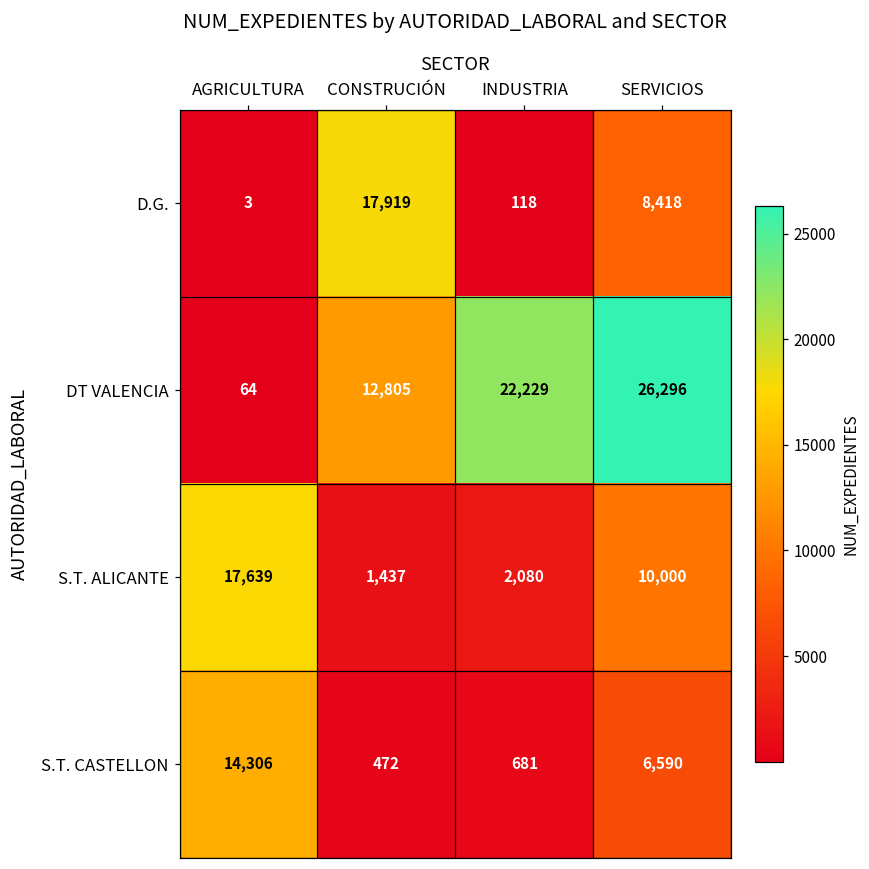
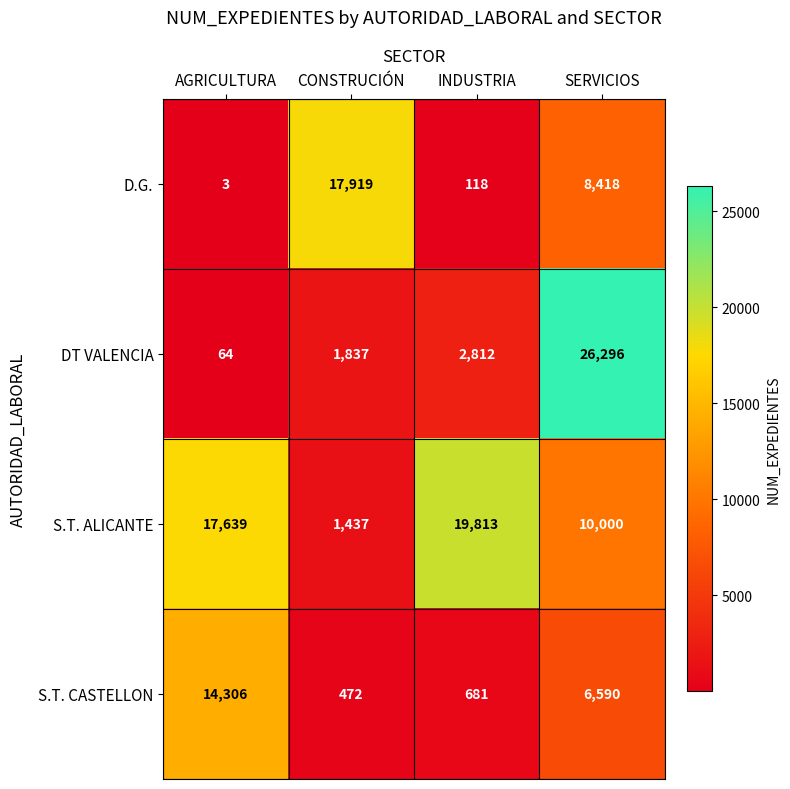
DT VALENCIA, CONSTRUCIÓN: 12,805 -> 1,837
DT VALENCIA, INDUSTRIA: 22,229 -> 2,812
S.T. ALICANTE, INDUSTRIA: 2,080 -> 19,813
